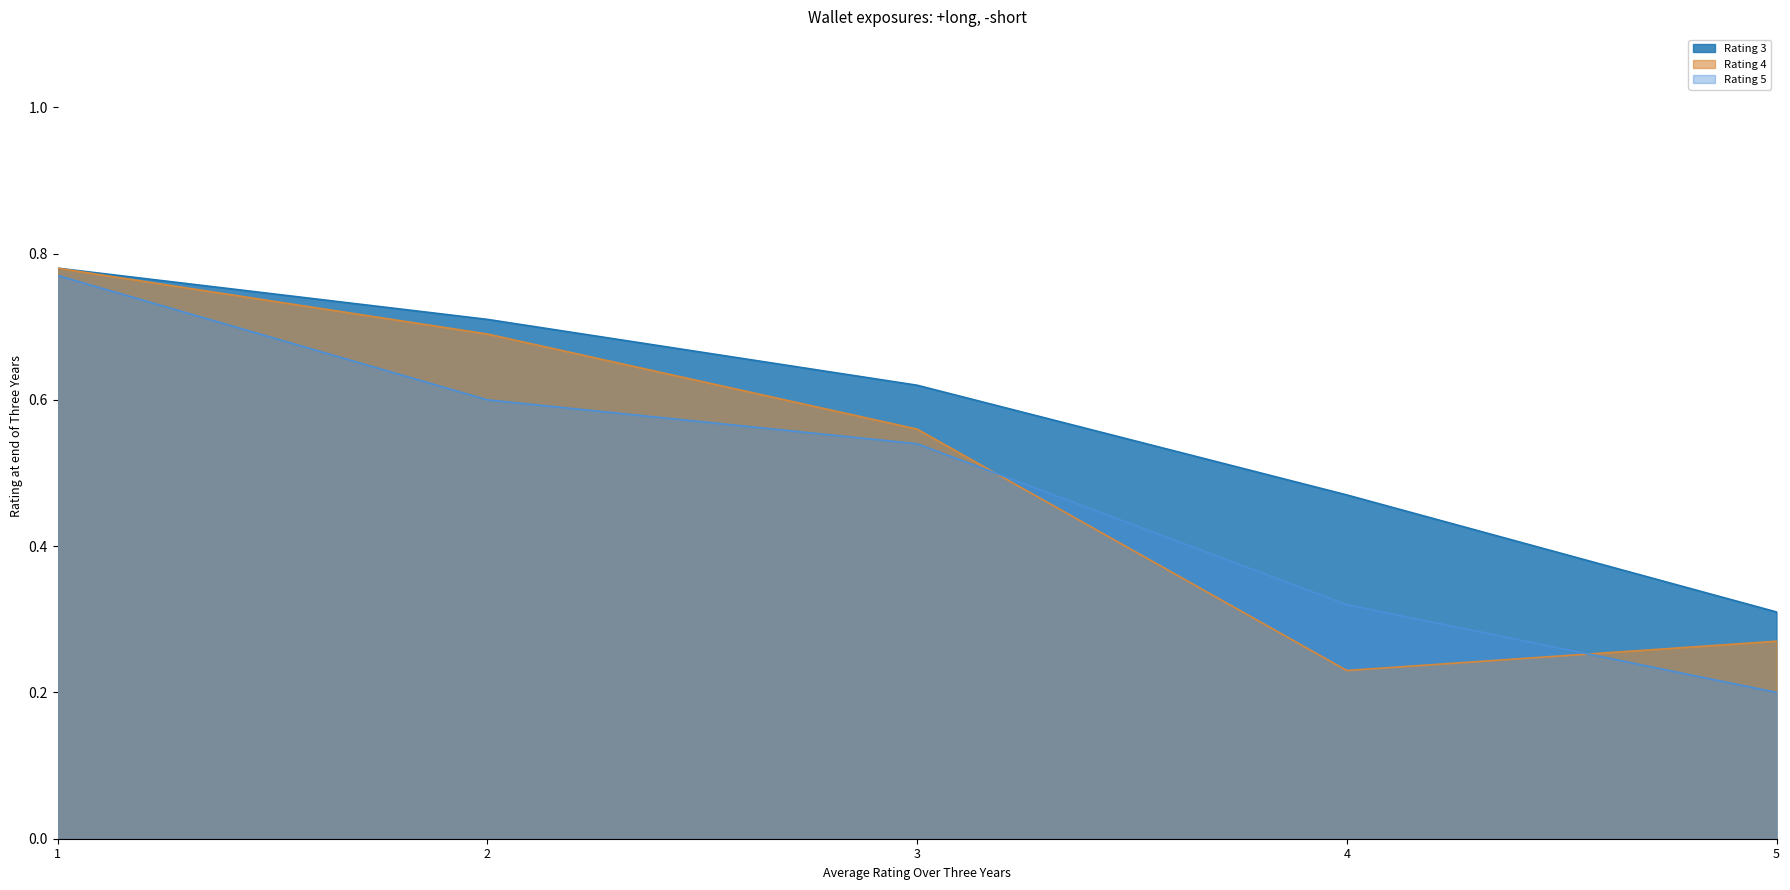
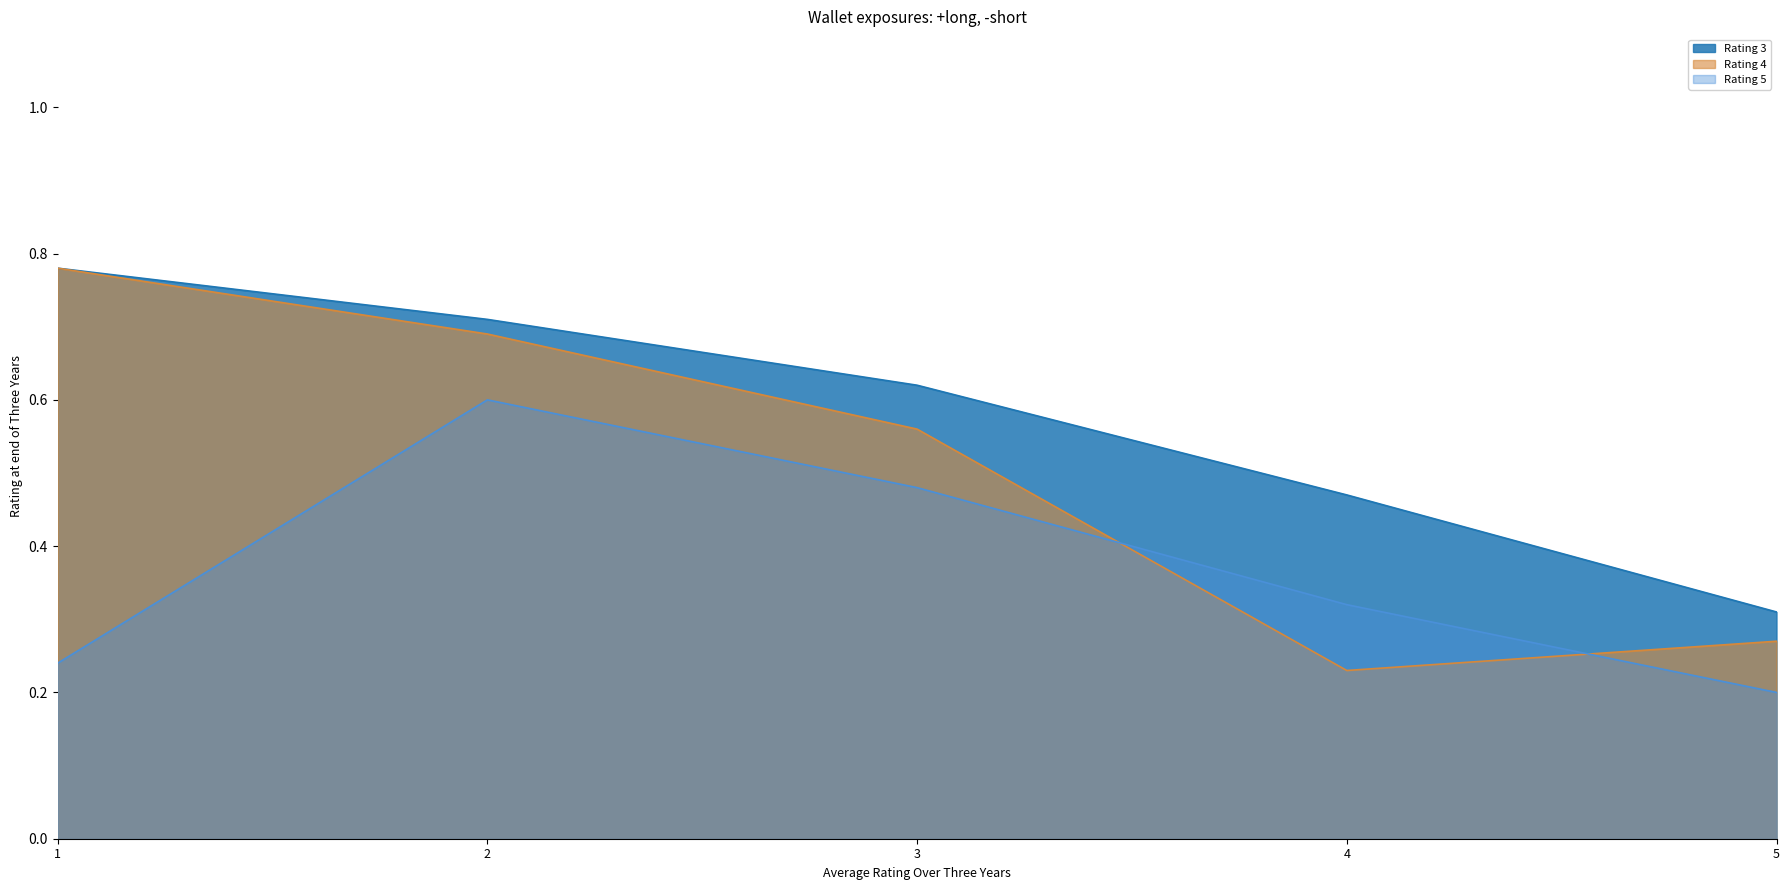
Rating 5, 1: 0.77 -> 0.24
Rating 5, 3: 0.54 -> 0.48
